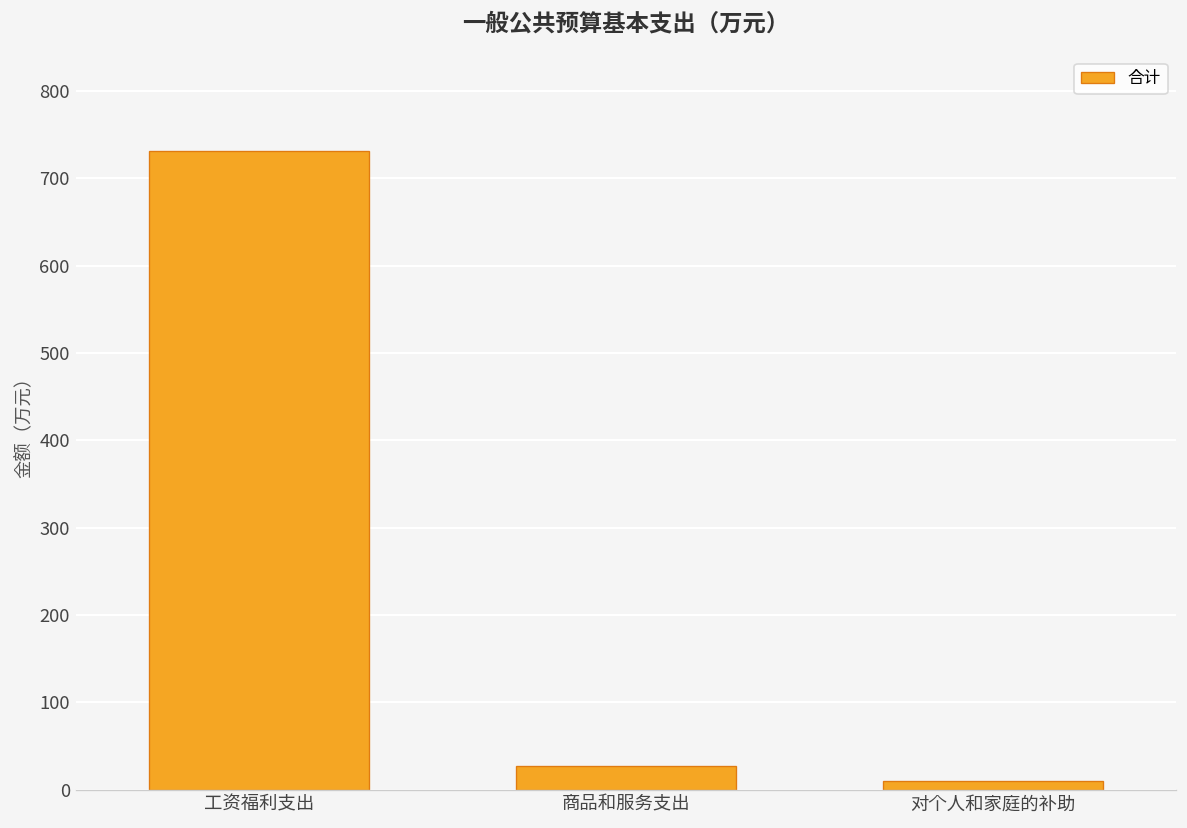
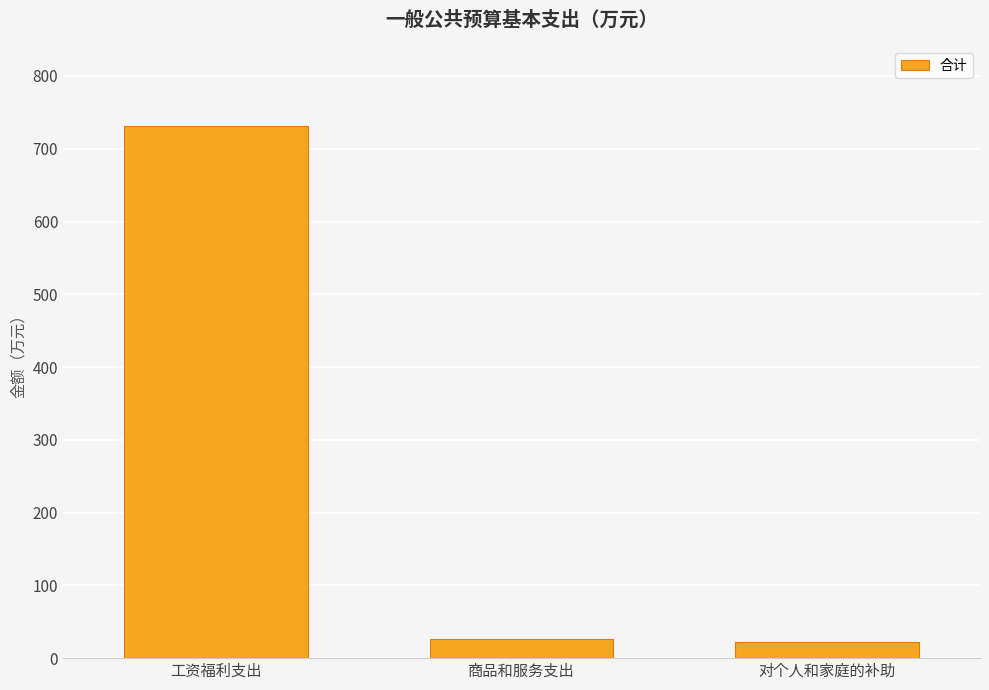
对个人和家庭的补助: 10 -> 20
